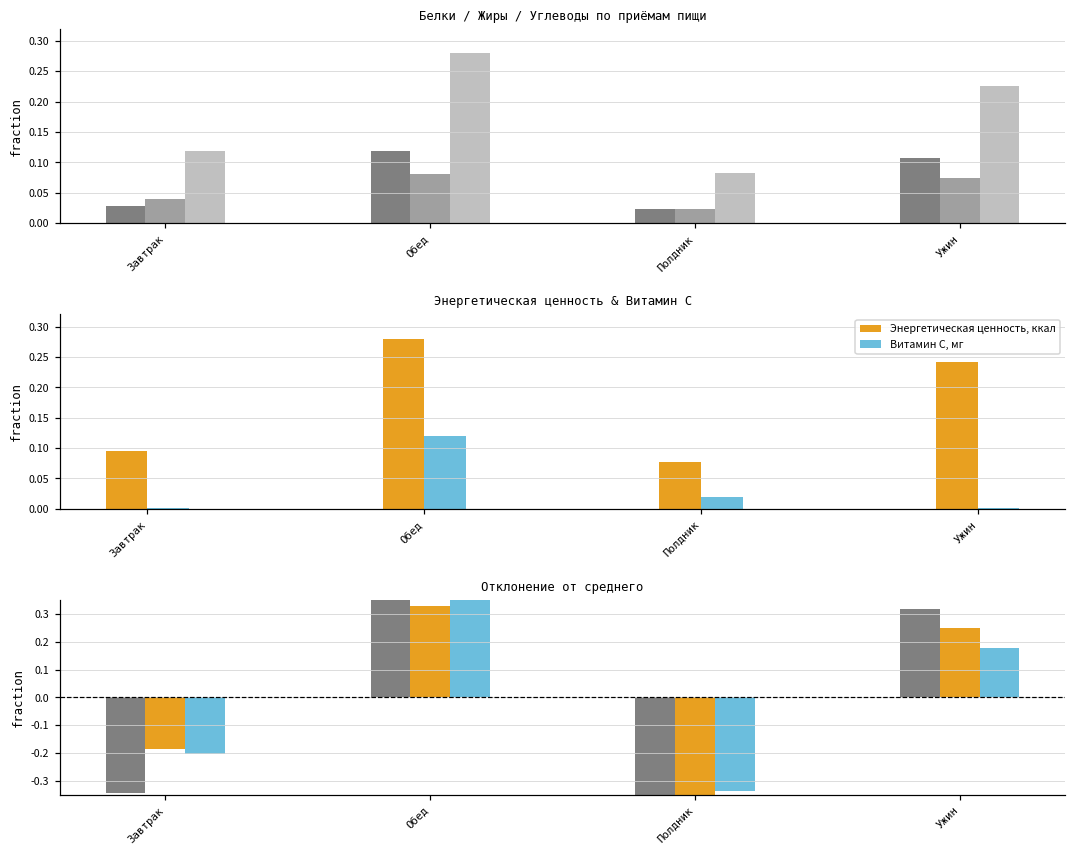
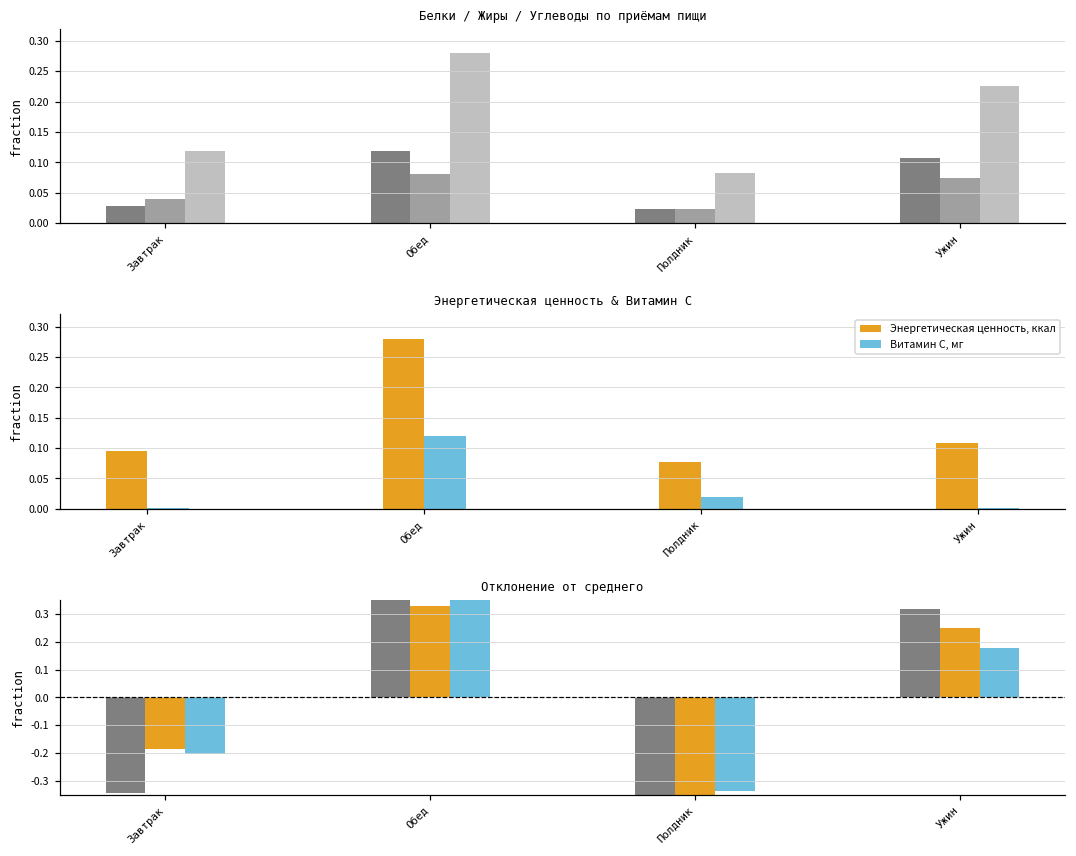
Энергетическая ценность & Витамин С, Энергетическая ценность, ккал, Ужин: 0.24 -> 0.11
